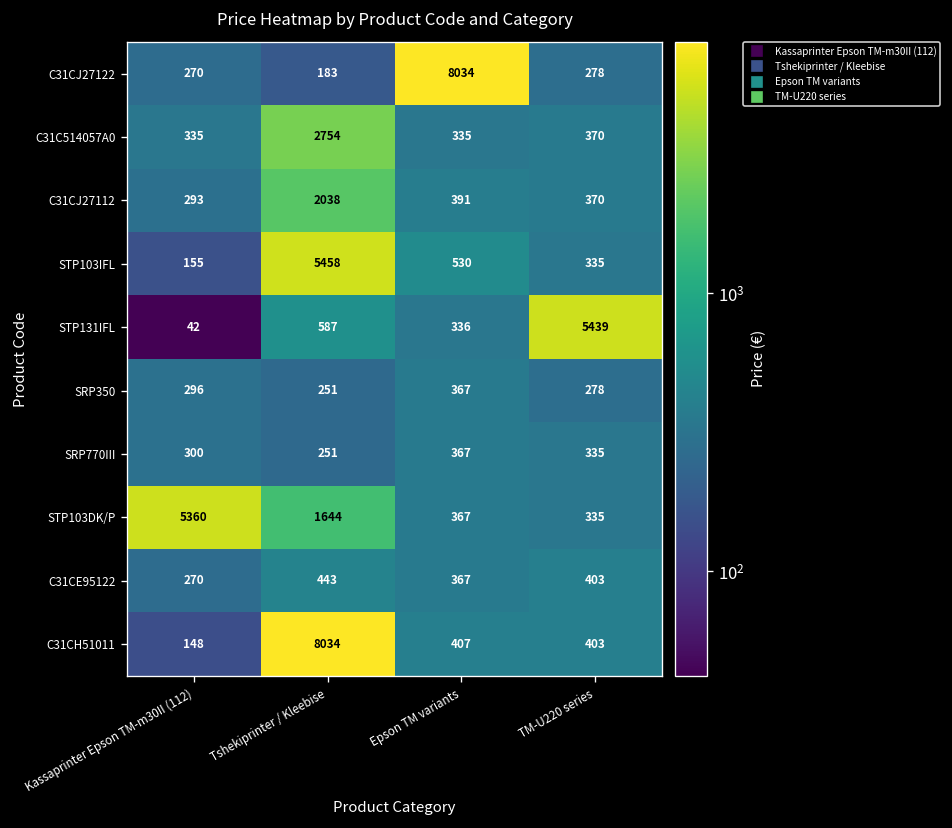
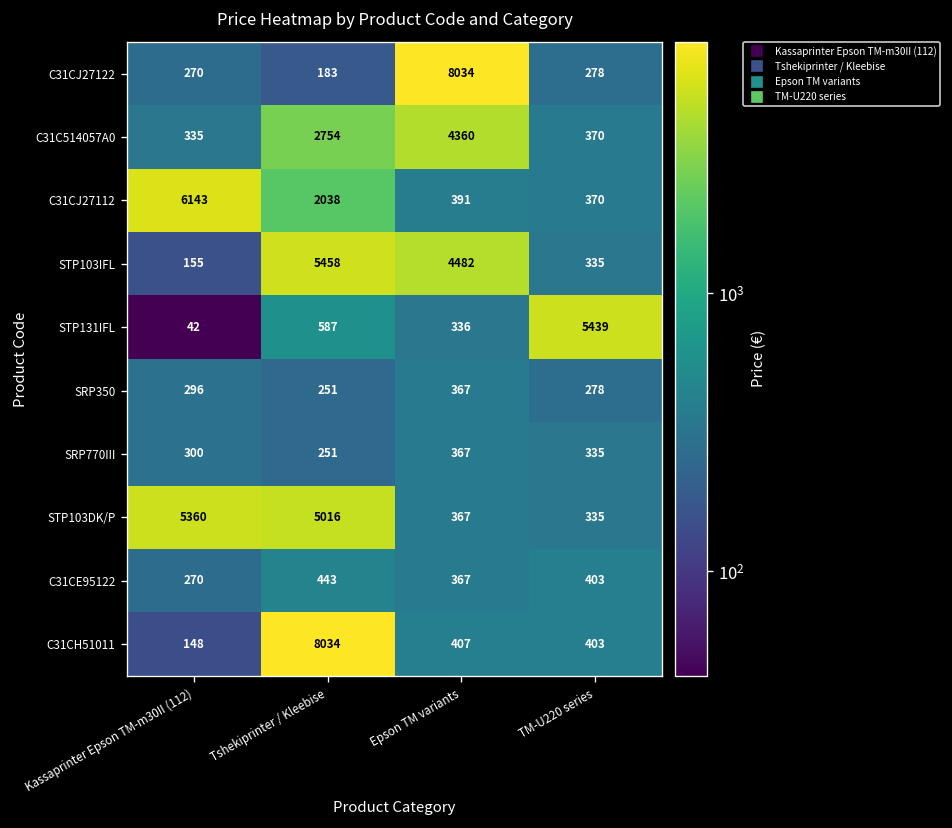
C31C514057A0, Epson TM variants: 335 -> 4360
C31CJ27112, Kassaprinter Epson TM-m30II (112): 293 -> 6143
STP103IFL, Epson TM variants: 530 -> 4482
STP103DK/P, Tshekiprinter / Kleebise: 1644 -> 5016
